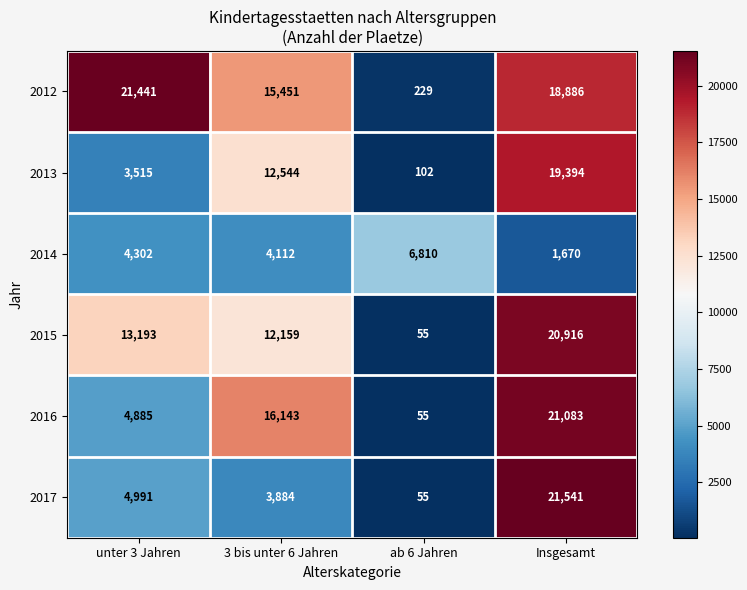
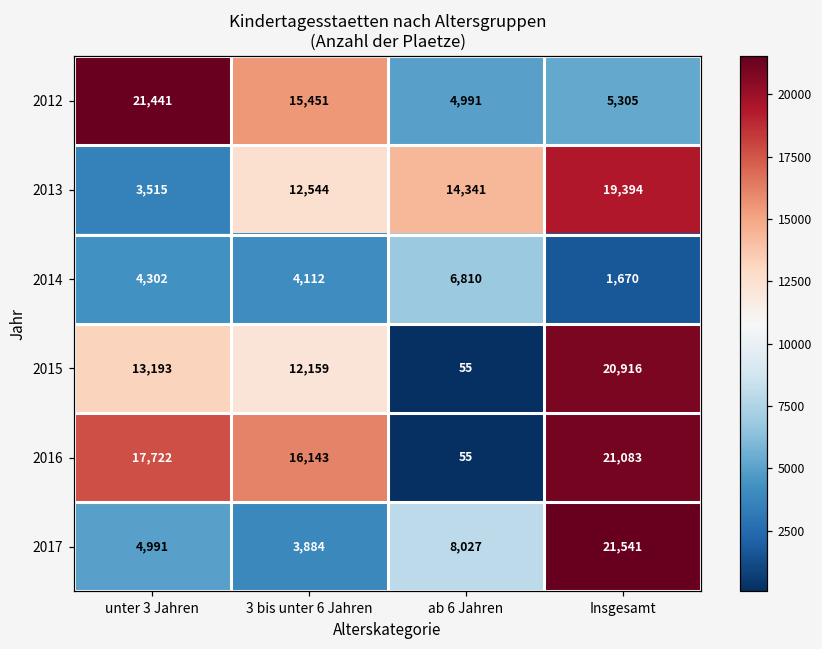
2012, ab 6 Jahren: 229 -> 4,991
2012, Insgesamt: 18,886 -> 5,305
2013, ab 6 Jahren: 102 -> 14,341
2016, unter 3 Jahren: 4,885 -> 17,722
2017, ab 6 Jahren: 55 -> 8,027
